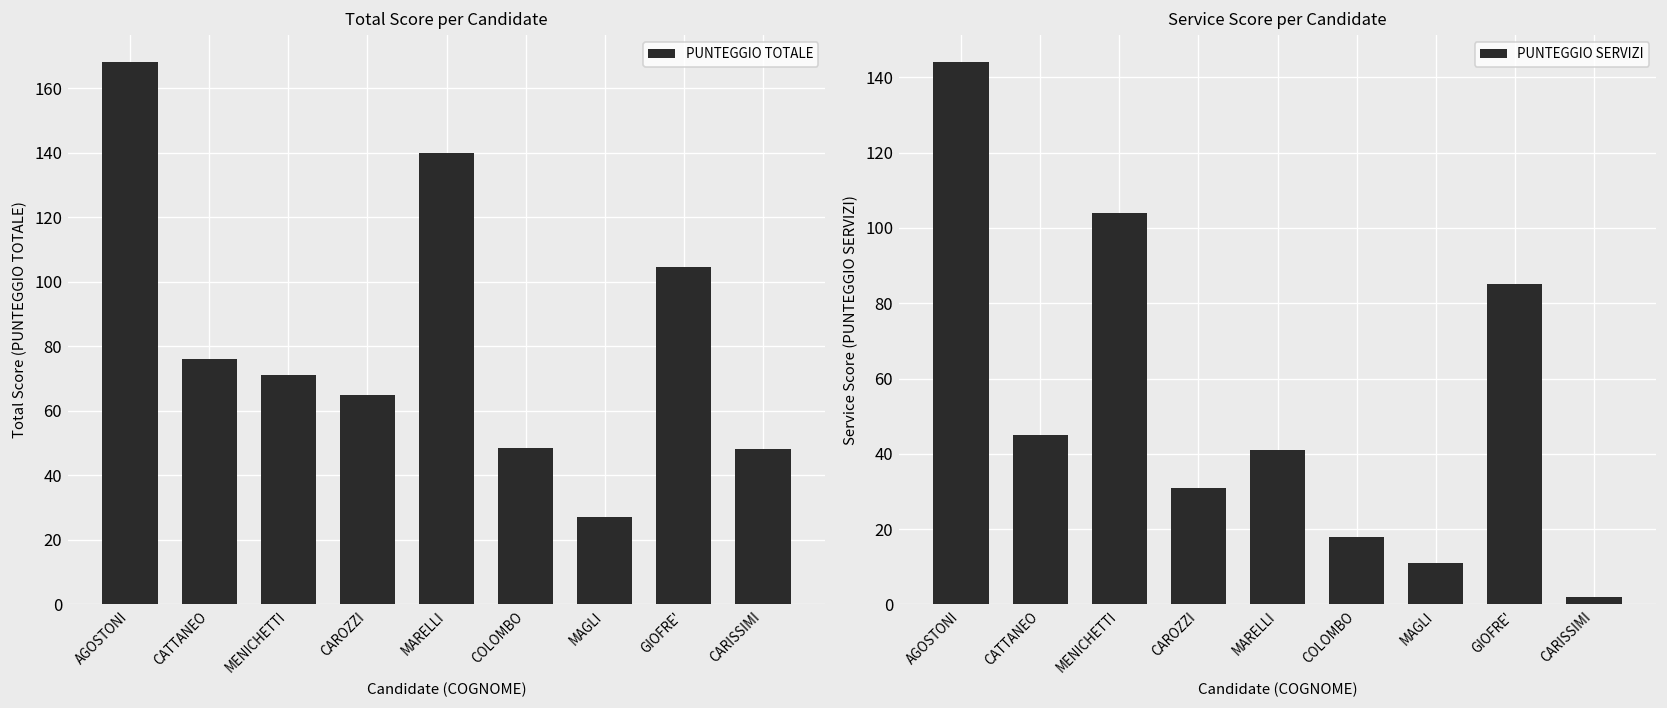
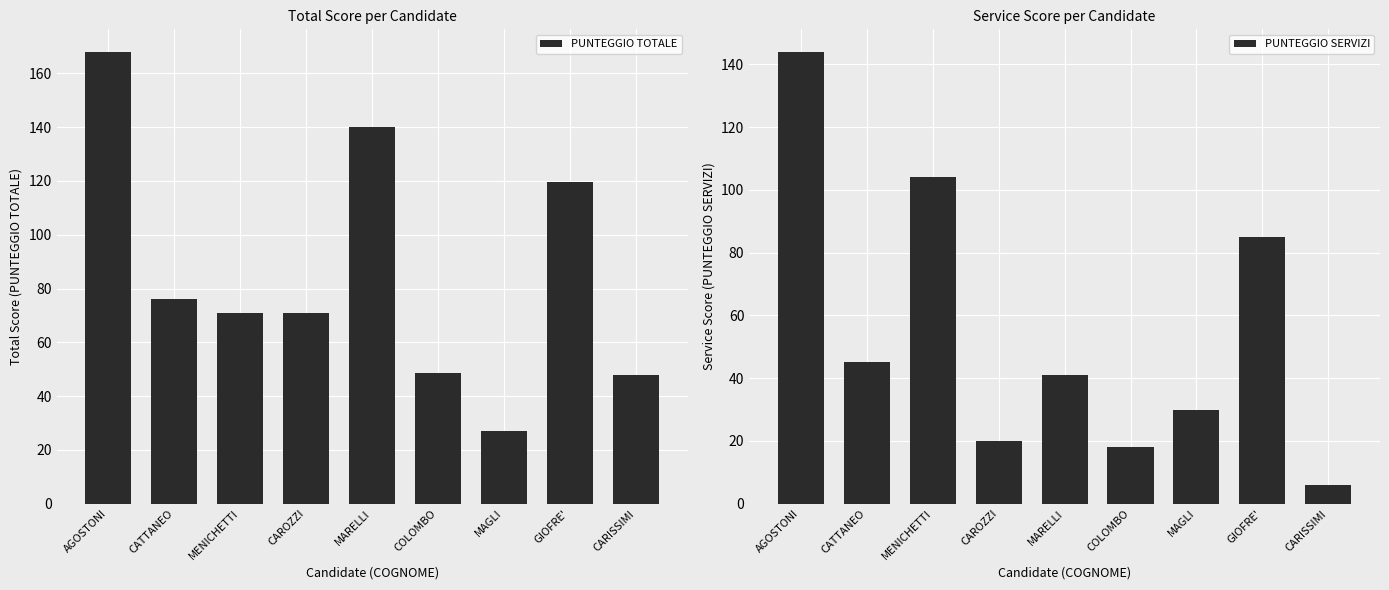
Total Score per Candidate, CAROZZI: 65 -> 71
Total Score per Candidate, GIOFRE': 105 -> 120
Service Score per Candidate, CAROZZI: 31 -> 20
Service Score per Candidate, MAGLI: 11 -> 30
Service Score per Candidate, CARISSIMI: 2 -> 6
